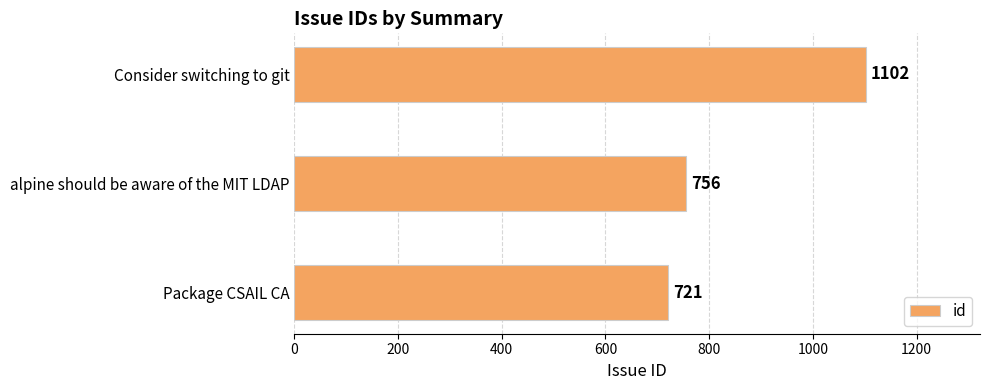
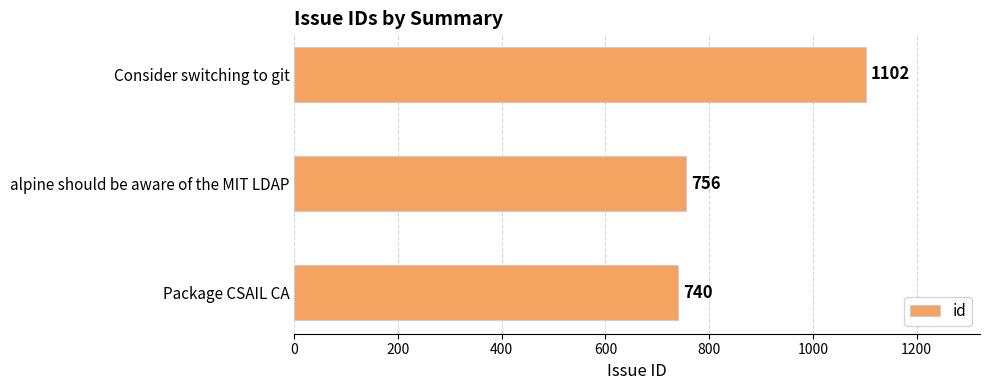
Package CSAIL CA: 721 -> 740
